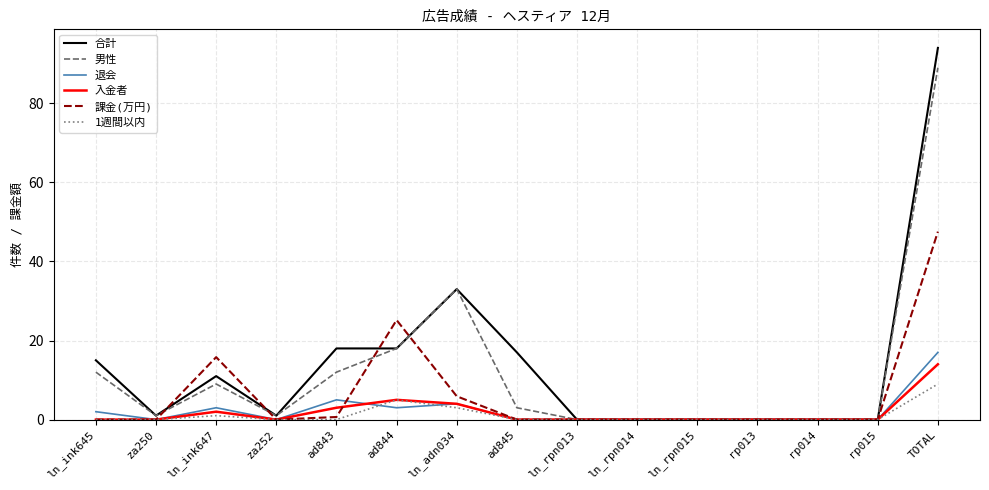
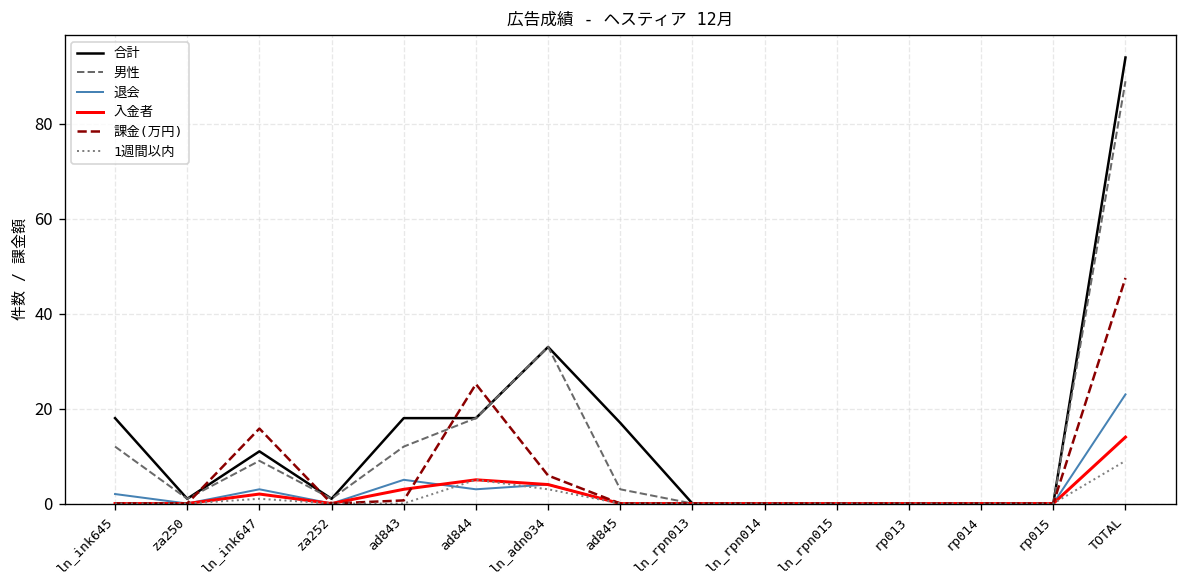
合計, ln_ink645: 15 -> 18
退会, TOTAL: 17 -> 23
